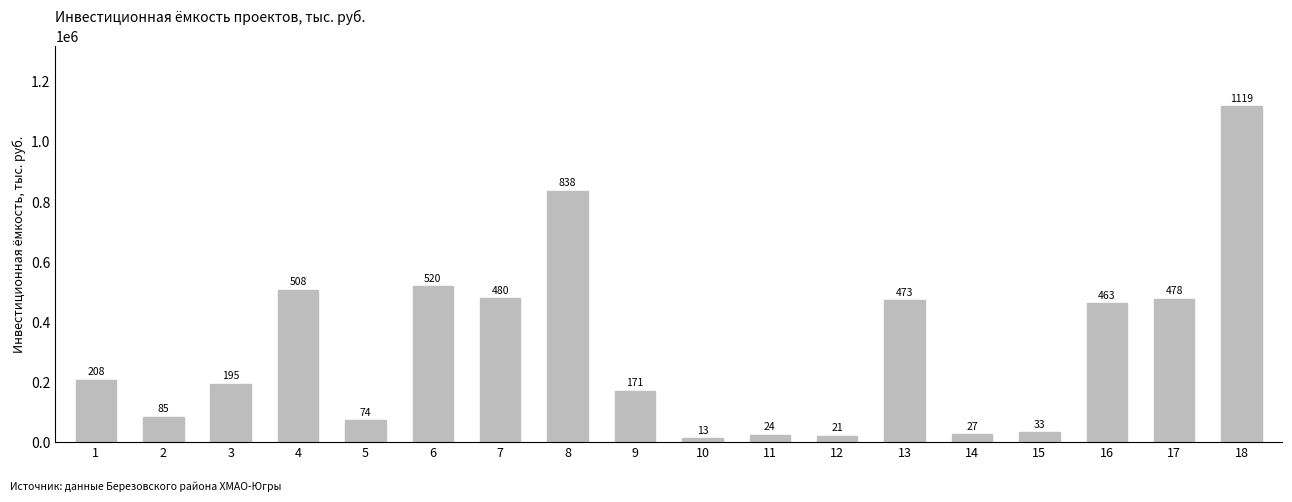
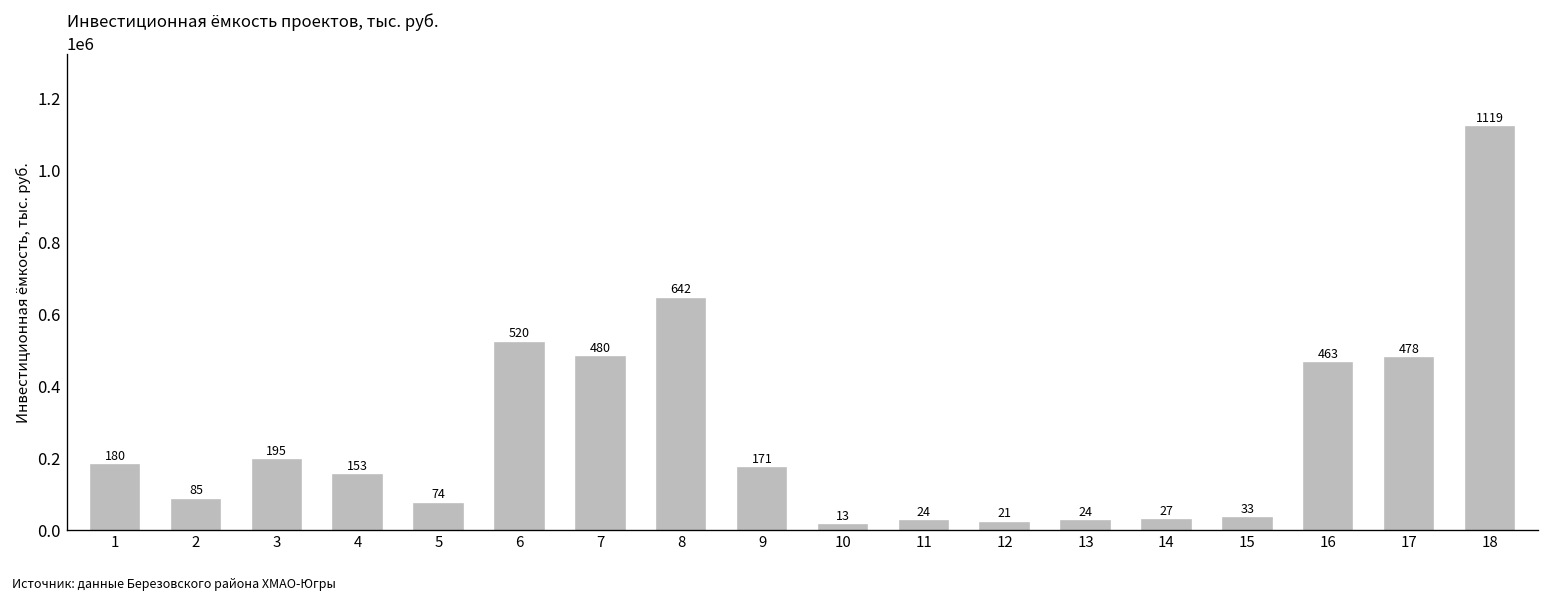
1: 208 -> 180
4: 508 -> 153
8: 838 -> 642
13: 473 -> 24
